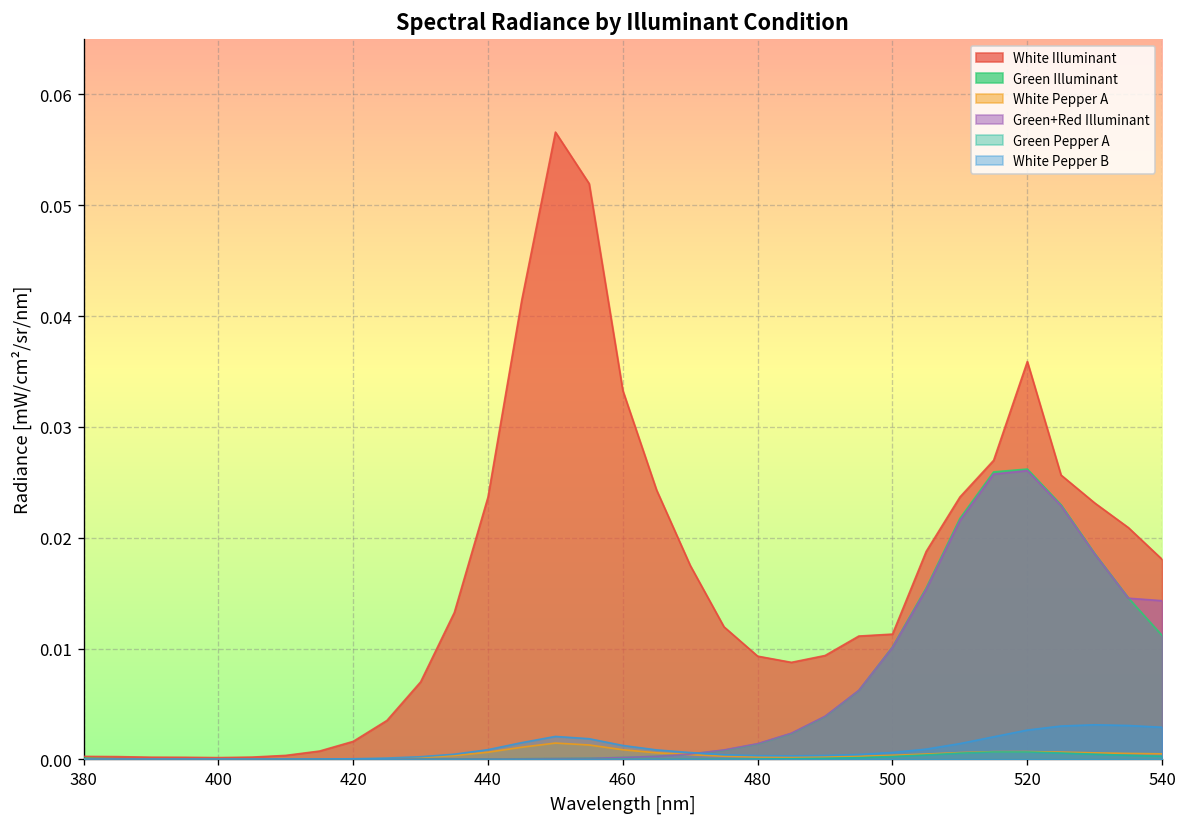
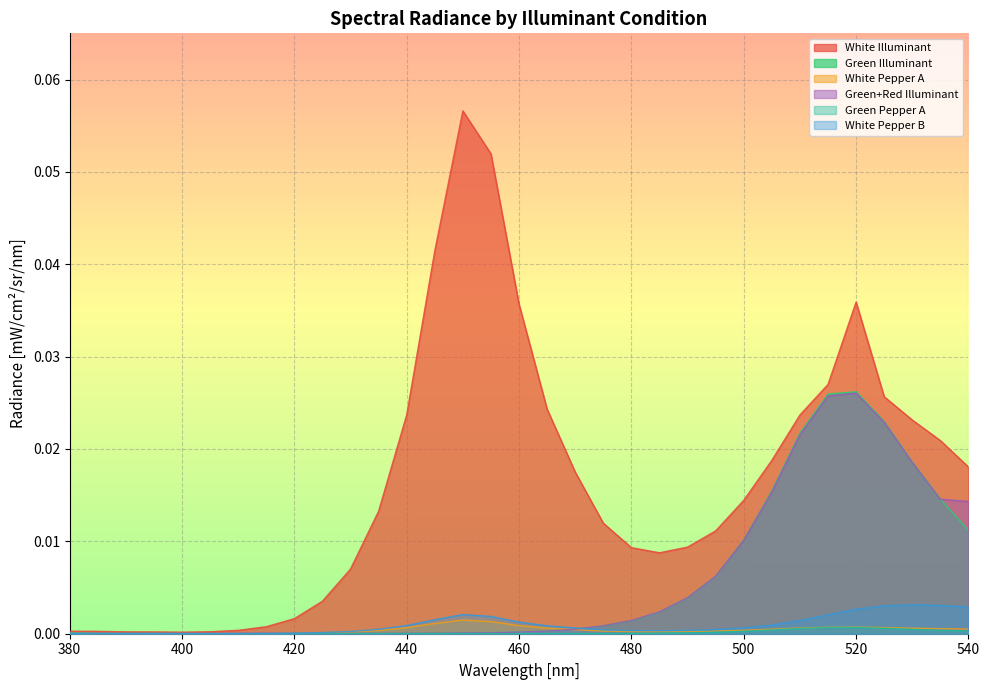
White Illuminant, 460: 0.033 -> 0.036
White Illuminant, 500: 0.011 -> 0.014
